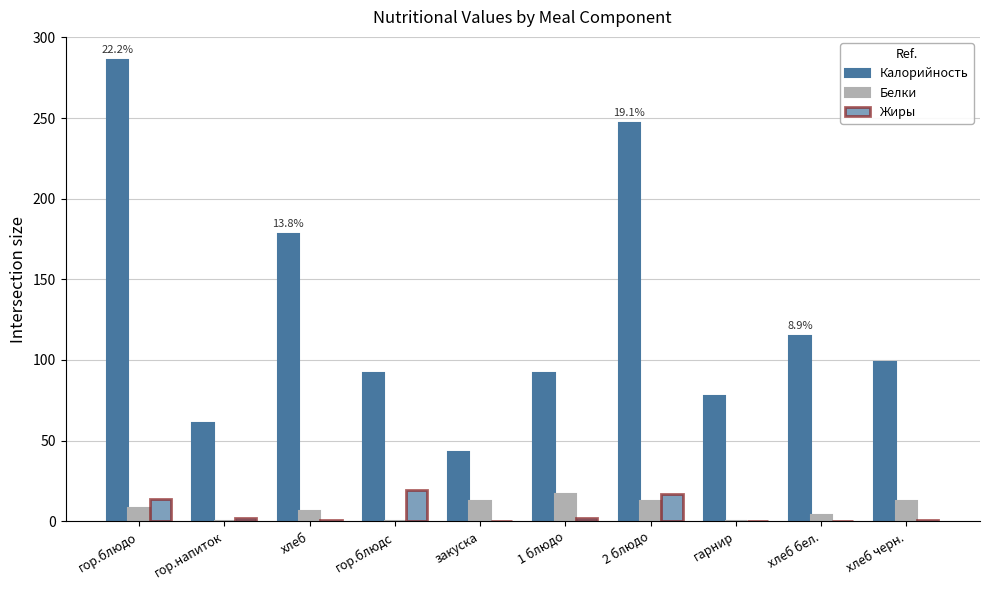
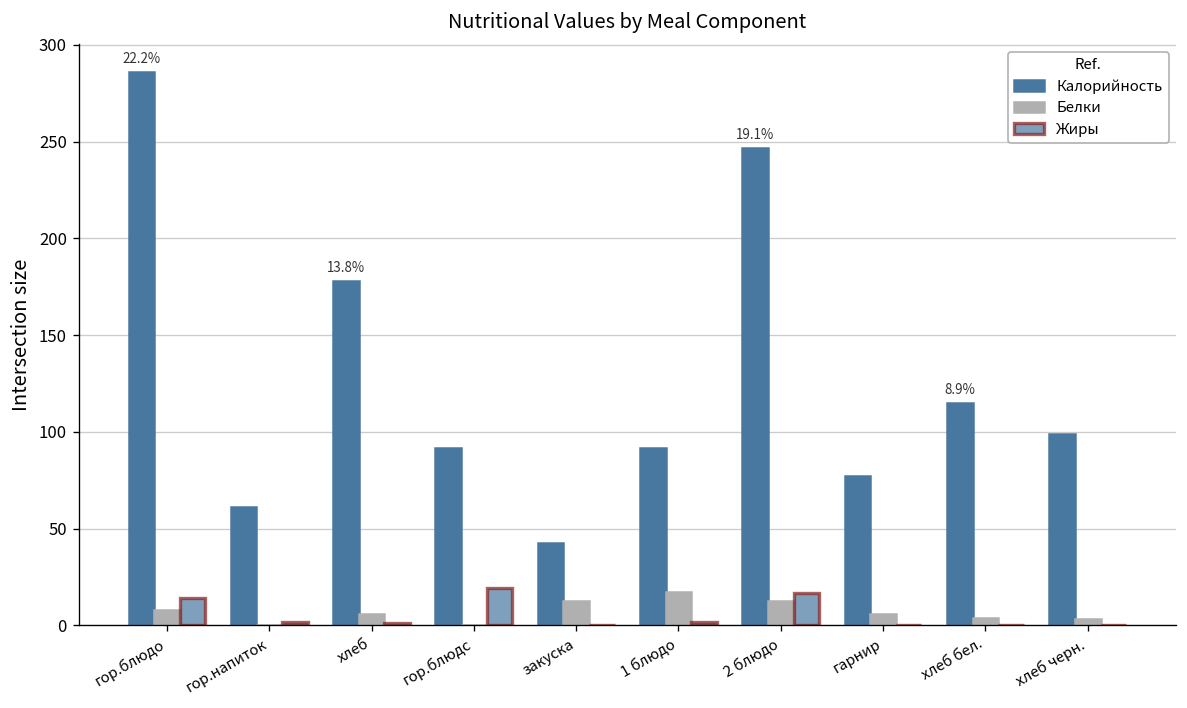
Белки, гарнир: 0 -> 6
Белки, хлеб черн.: 12 -> 3
